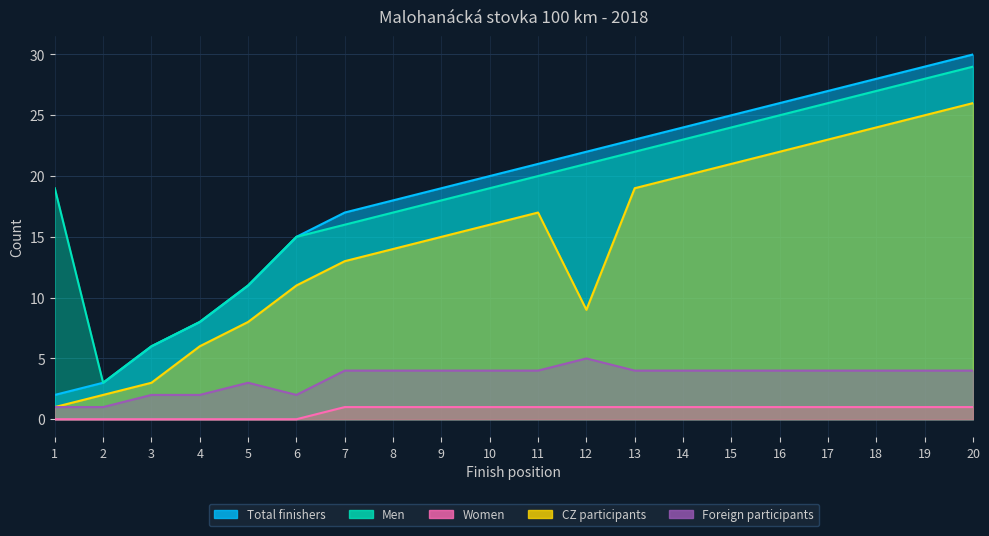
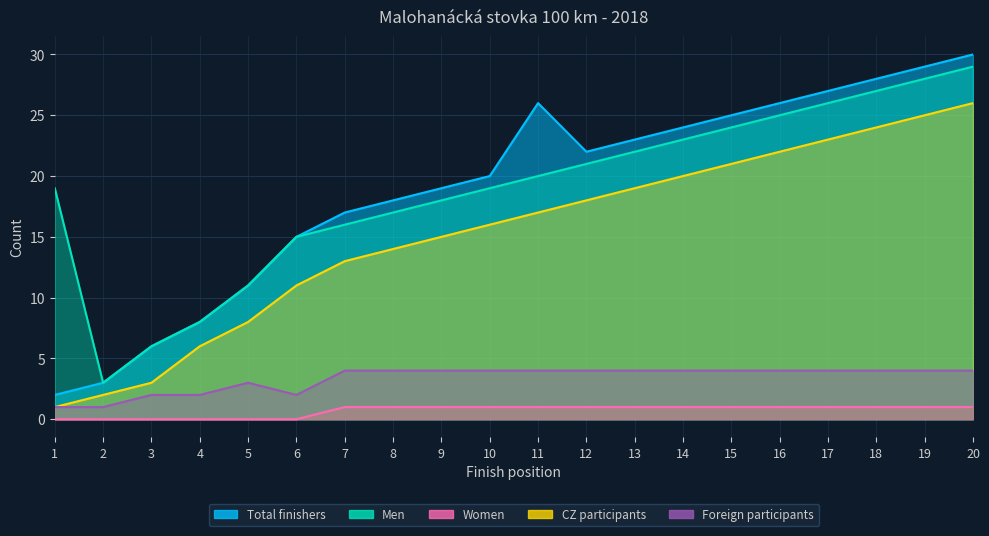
Total finishers, 11: 21 -> 26
CZ participants, 12: 9 -> 18
Foreign participants, 12: 5 -> 4
